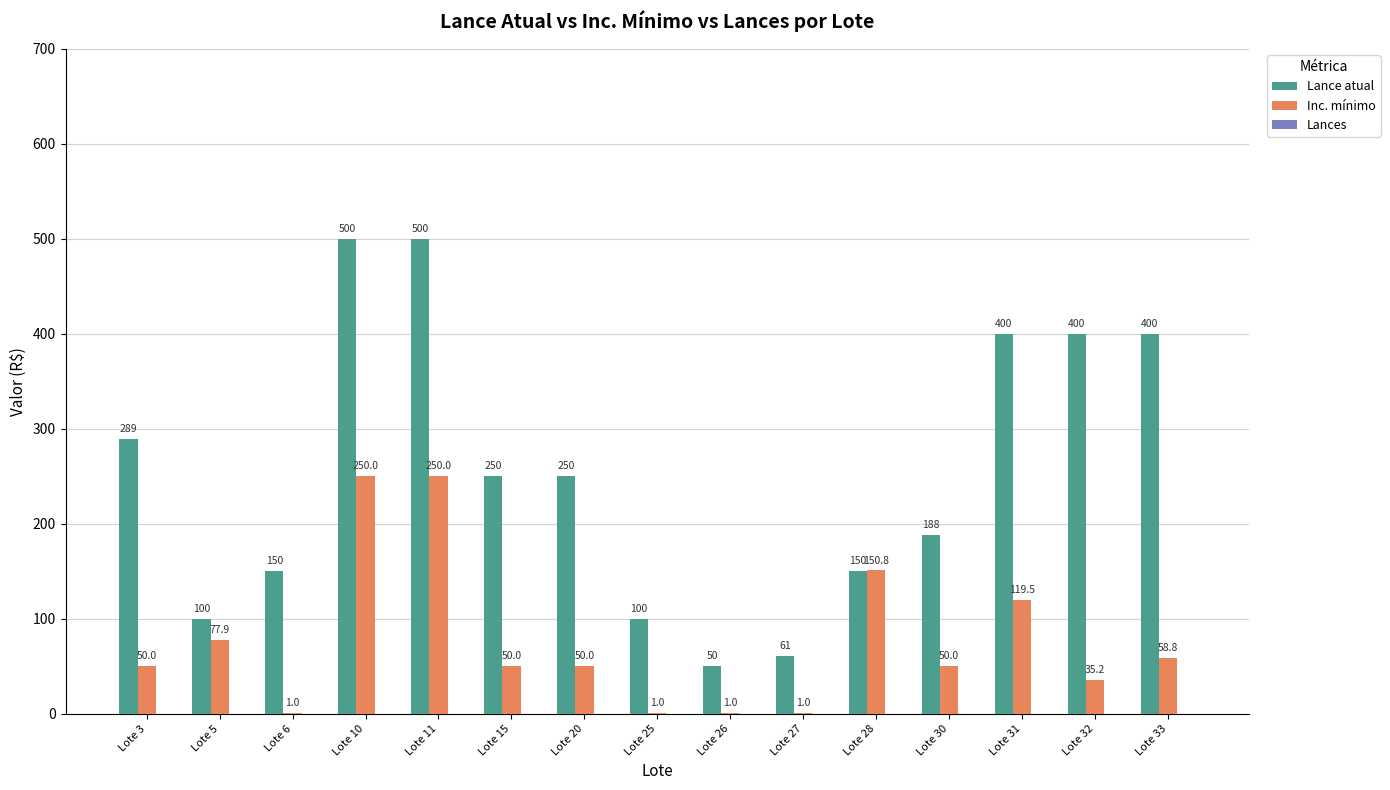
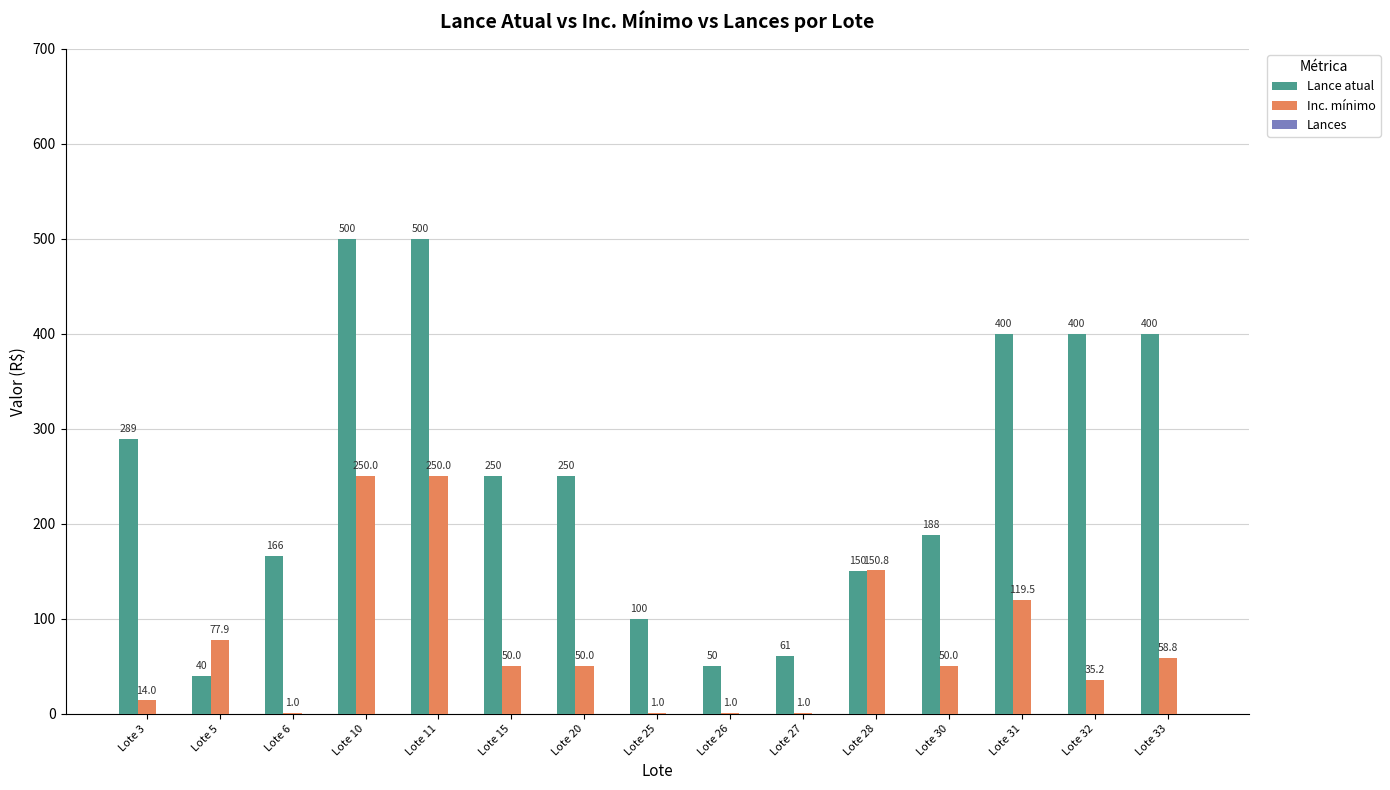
Inc. mínimo, Lote 3: 50.0 -> 14.0
Lance atual, Lote 5: 100 -> 40
Lance atual, Lote 6: 150 -> 166
